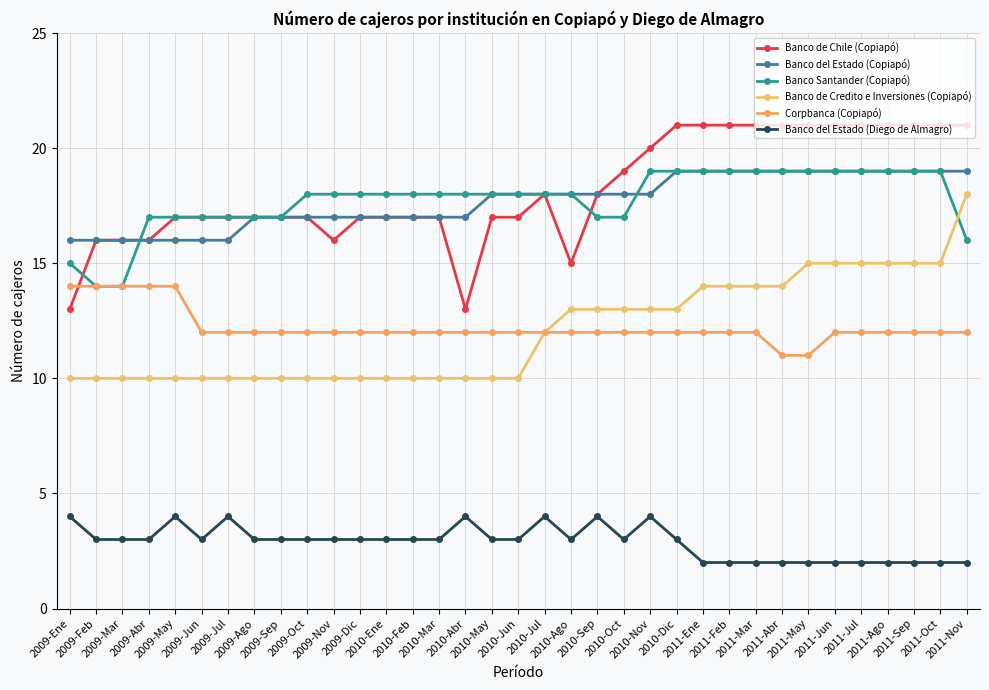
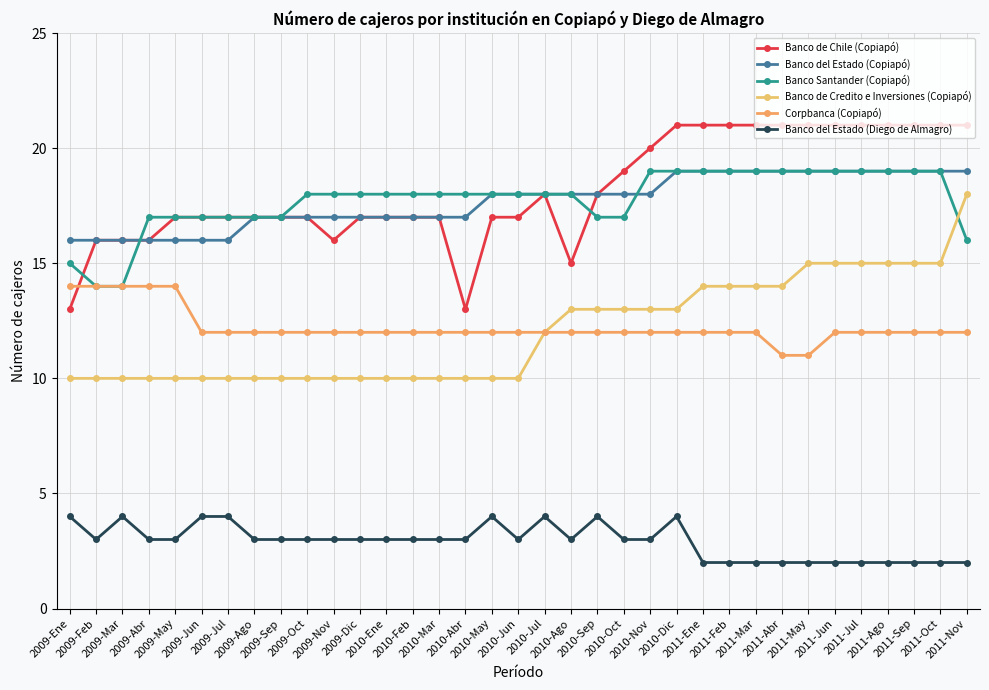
Banco del Estado (Diego de Almagro), 2009-Mar: 3 -> 4
Banco del Estado (Diego de Almagro), 2009-May: 4 -> 3
Banco del Estado (Diego de Almagro), 2009-Jun: 3 -> 4
Banco del Estado (Diego de Almagro), 2010-Abr: 4 -> 3
Banco del Estado (Diego de Almagro), 2010-May: 3 -> 4
Banco del Estado (Diego de Almagro), 2010-Nov: 4 -> 3
Banco del Estado (Diego de Almagro), 2010-Dic: 3 -> 4
